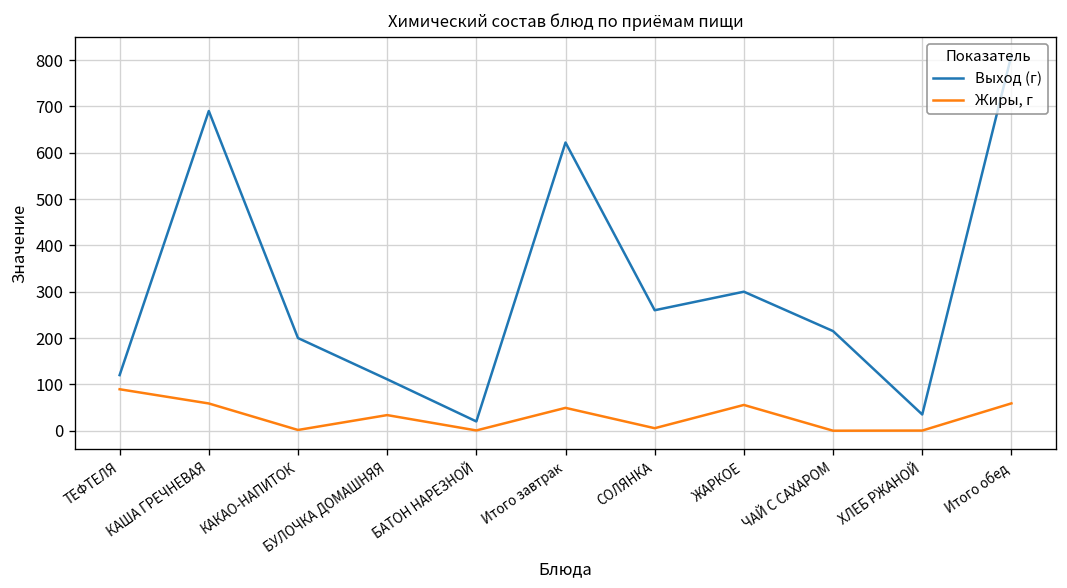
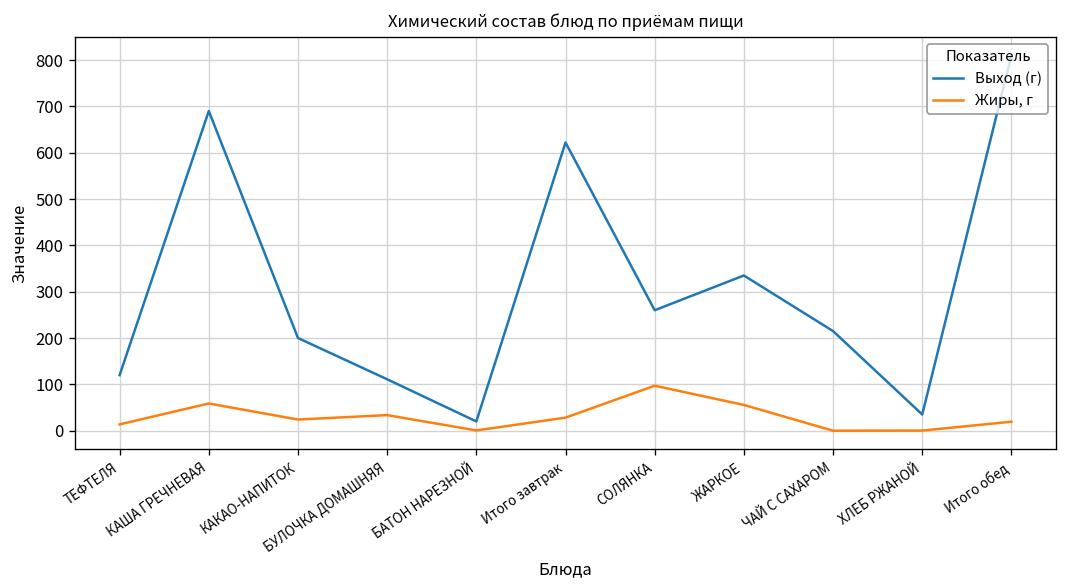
Жиры, г, ТЕФТЕЛЯ: 90 -> 10
Жиры, г, КАКАО-НАПИТОК: 0 -> 20
Жиры, г, Итого завтрак: 50 -> 30
Жиры, г, СОЛЯНКА: 10 -> 100
Выход (г), ЖАРКОЕ: 300 -> 340
Жиры, г, Итого обед: 60 -> 20
